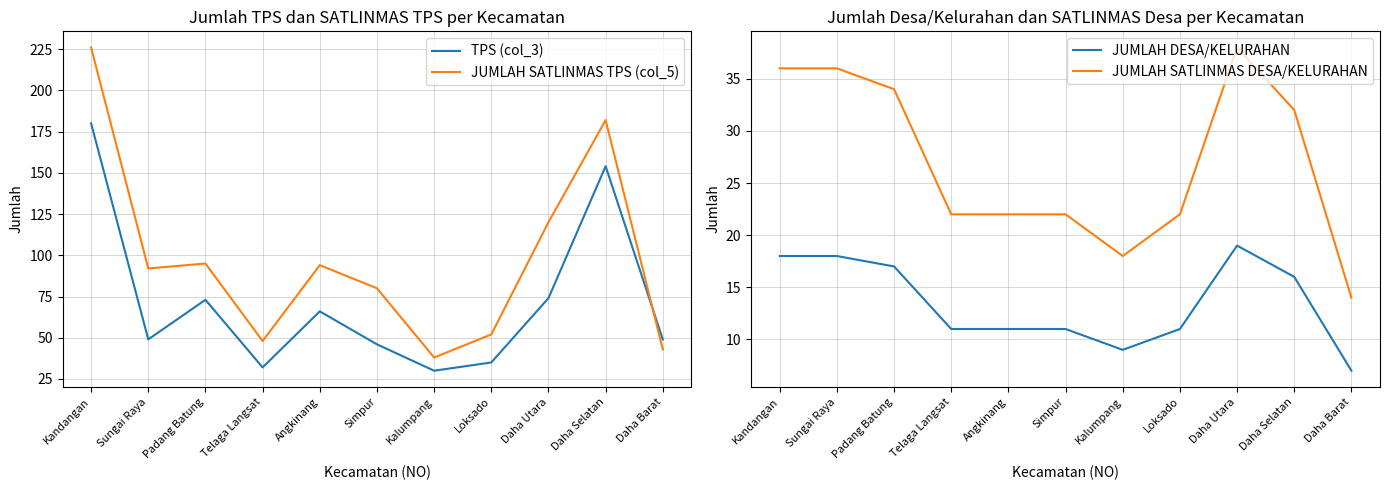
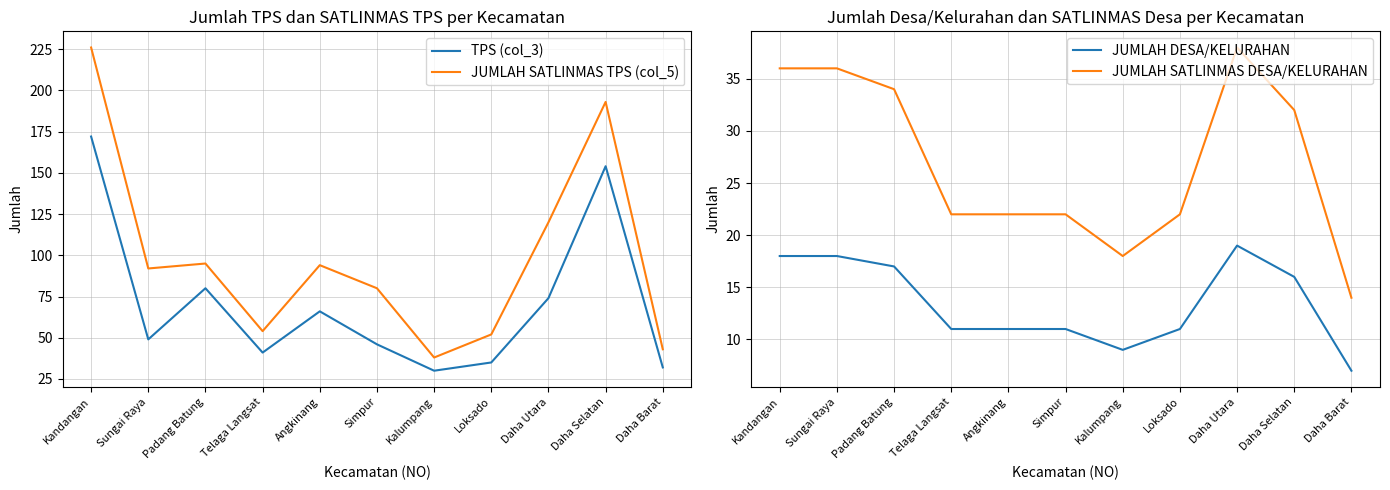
Jumlah TPS dan SATLINMAS TPS per Kecamatan, TPS (col_3), Kandangan: 180 -> 172
Jumlah TPS dan SATLINMAS TPS per Kecamatan, TPS (col_3), Padang Batung: 73 -> 80
Jumlah TPS dan SATLINMAS TPS per Kecamatan, TPS (col_3), Telaga Langsat: 32 -> 41
Jumlah TPS dan SATLINMAS TPS per Kecamatan, JUMLAH SATLINMAS TPS (col_5), Telaga Langsat: 48 -> 54
Jumlah TPS dan SATLINMAS TPS per Kecamatan, JUMLAH SATLINMAS TPS (col_5), Daha Selatan: 182 -> 193
Jumlah TPS dan SATLINMAS TPS per Kecamatan, TPS (col_3), Daha Barat: 49 -> 32
